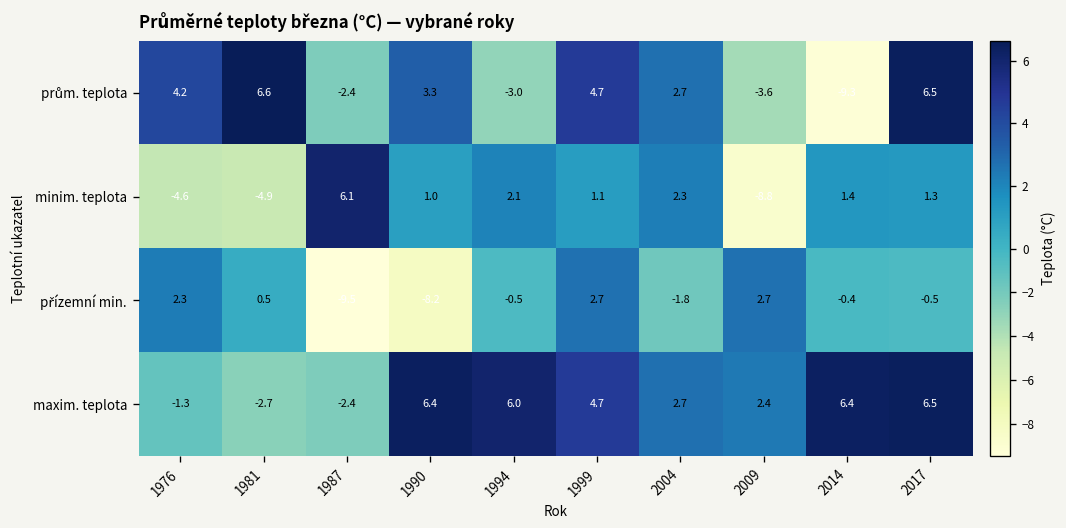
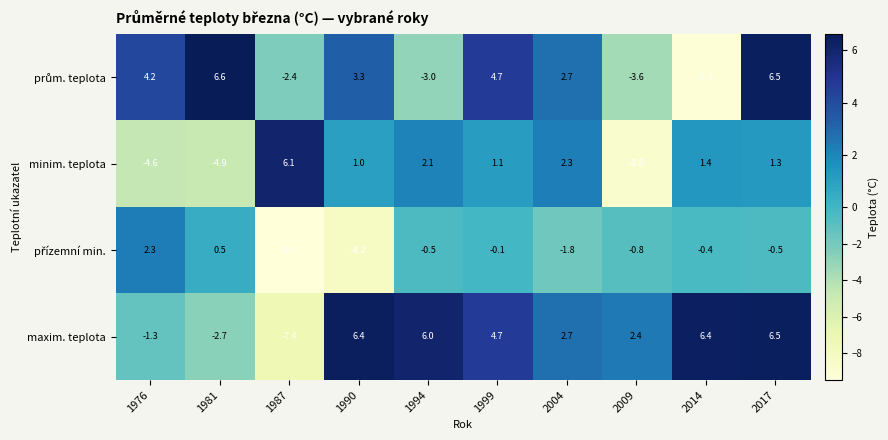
přízemní min., 1999: 2.7 -> -0.1
přízemní min., 2009: 2.7 -> -0.8
maxim. teplota, 1987: -2.4 -> -7.4
